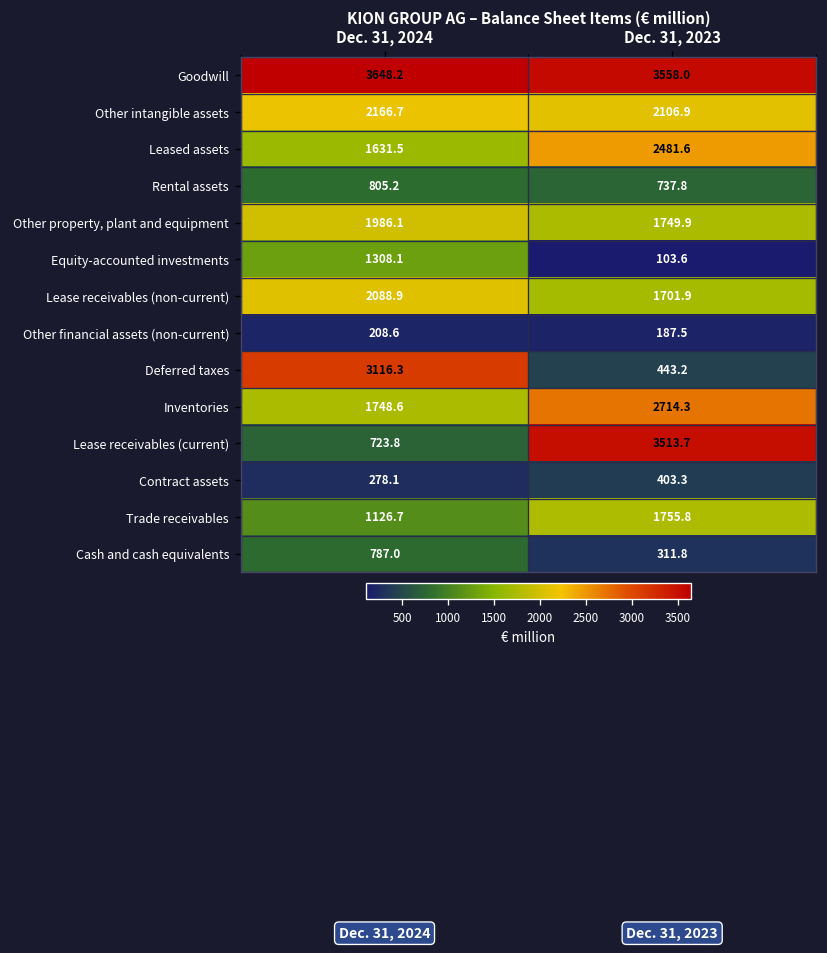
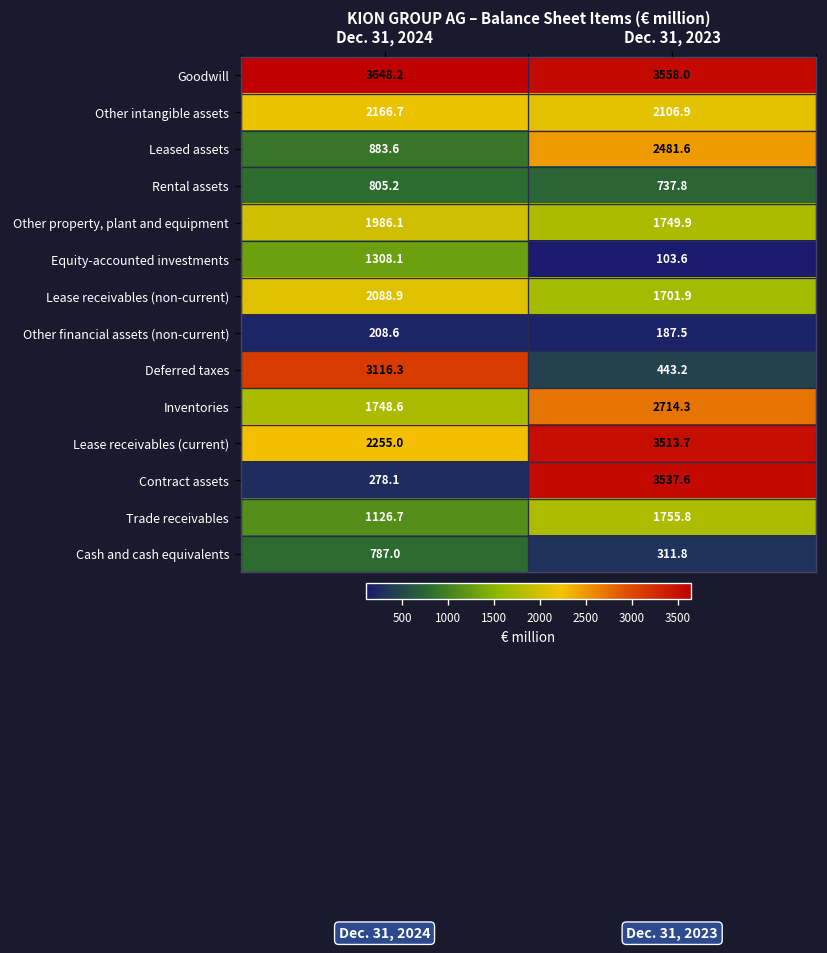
Leased assets, Dec. 31, 2024: 1631.5 -> 883.6
Lease receivables (current), Dec. 31, 2024: 723.8 -> 2255.0
Contract assets, Dec. 31, 2023: 403.3 -> 3537.6
